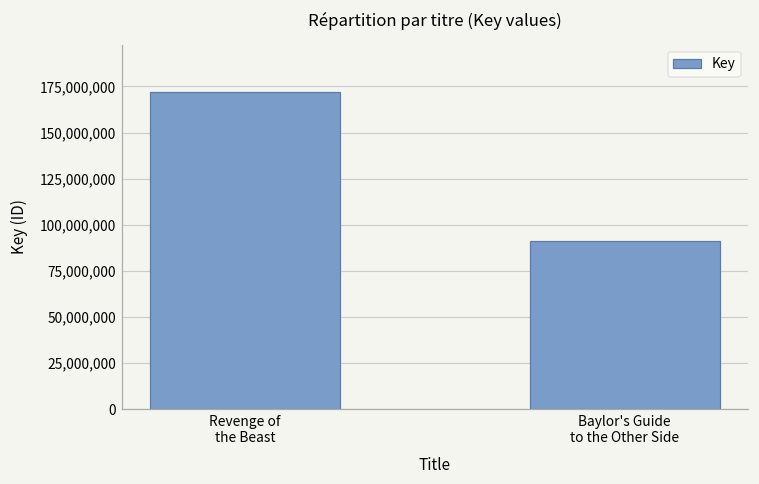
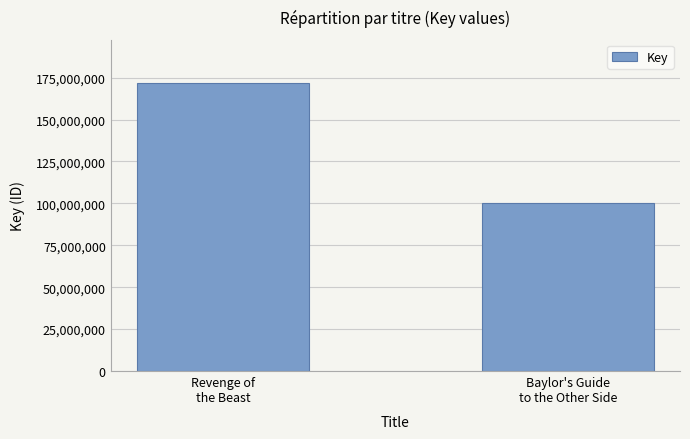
Baylor's Guide to the Other Side: 91,000,000 -> 100,000,000
